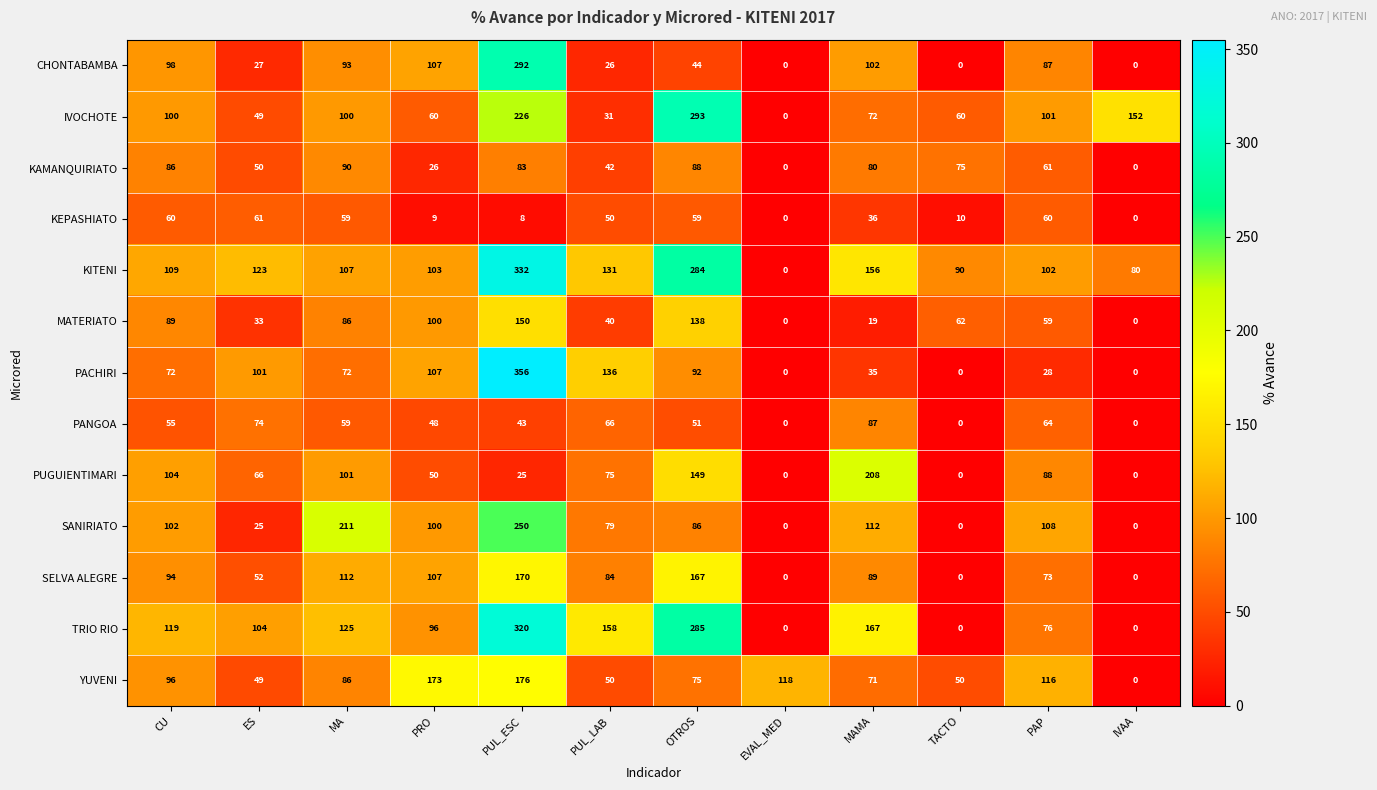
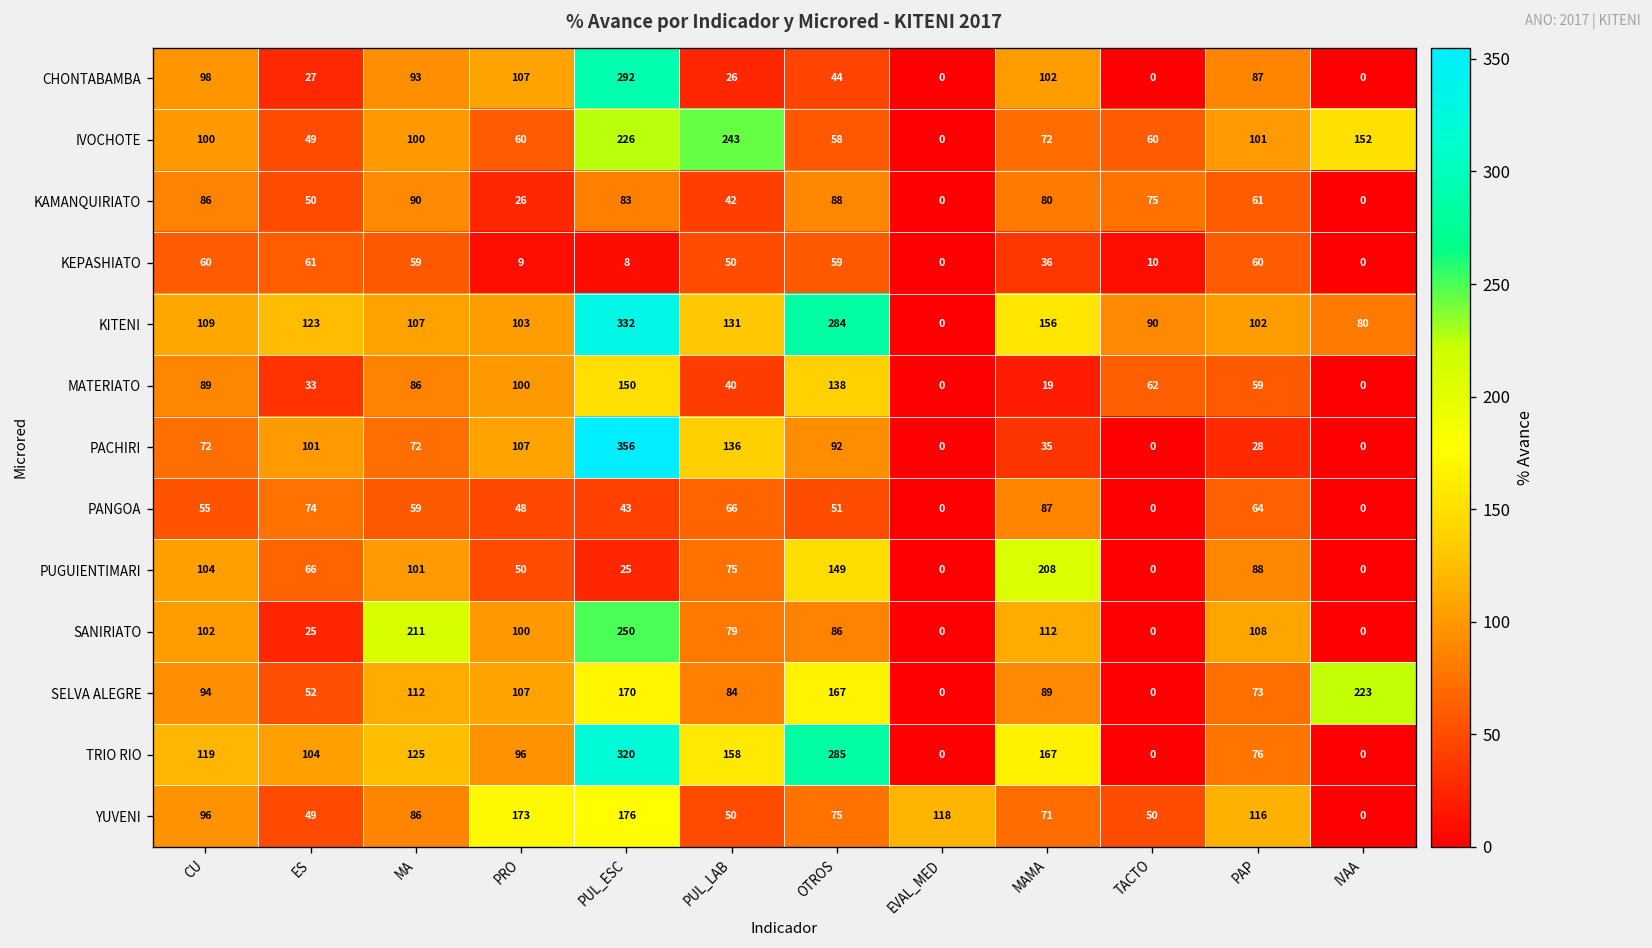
IVOCHOTE, PUL_LAB: 31 -> 243
IVOCHOTE, OTROS: 293 -> 58
SELVA ALEGRE, IVAA: 0 -> 223
